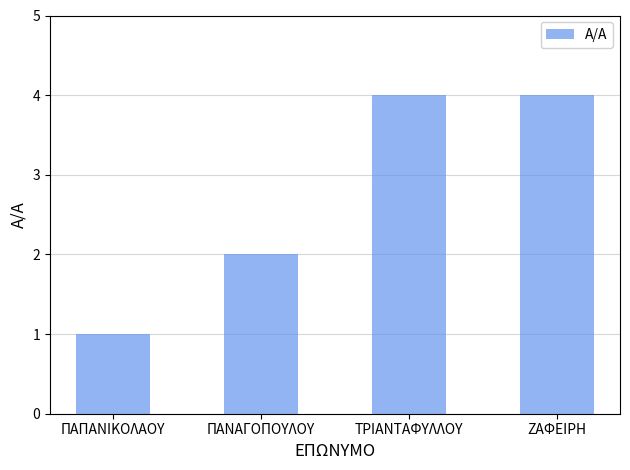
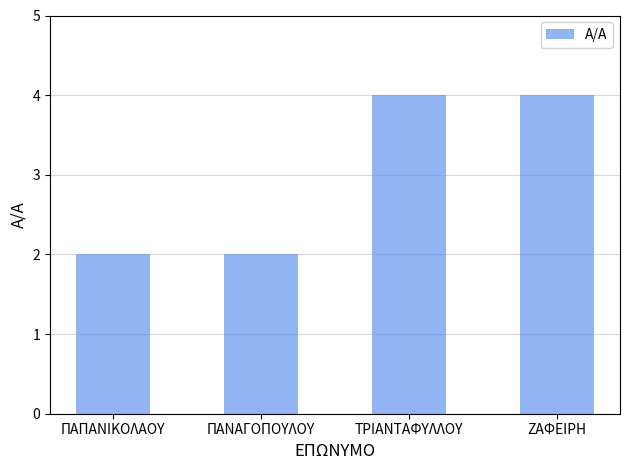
ΠΑΠΑΝΙΚΟΛΑΟΥ: 1 -> 2
